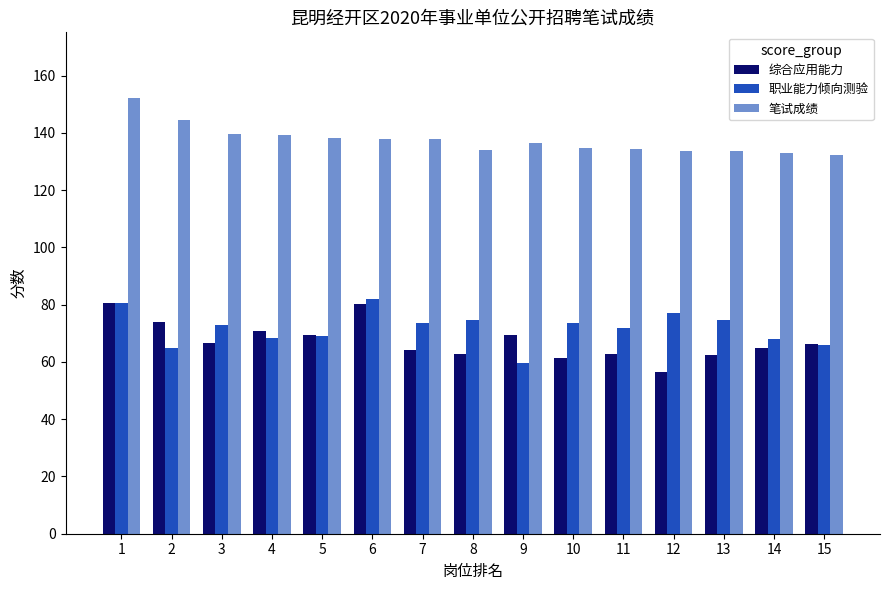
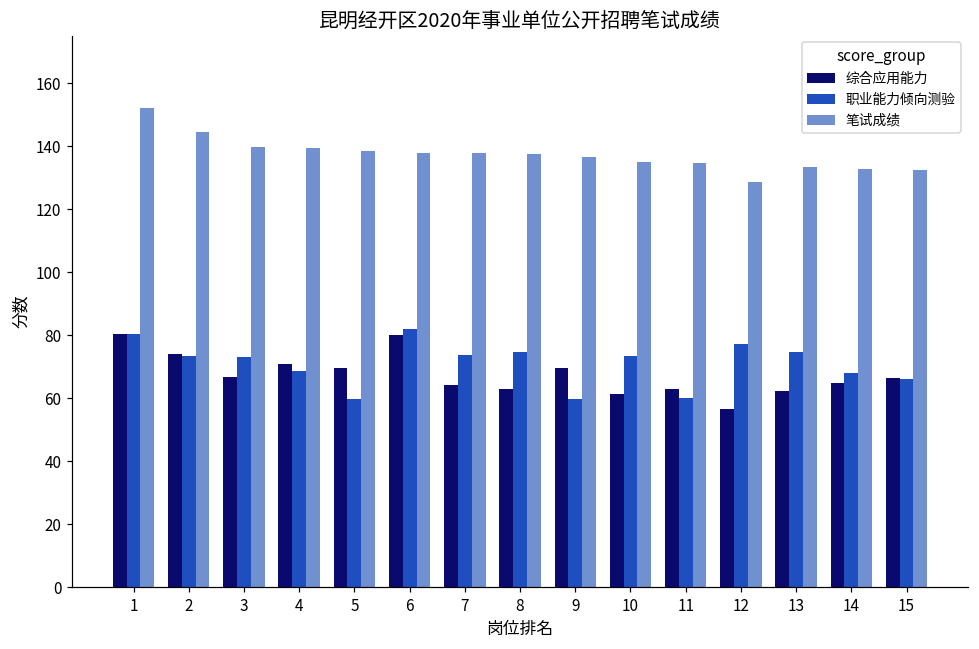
职业能力倾向测验, 2: 65 -> 73
职业能力倾向测验, 5: 69 -> 60
笔试成绩, 8: 134 -> 137
职业能力倾向测验, 11: 72 -> 60
笔试成绩, 12: 134 -> 129
